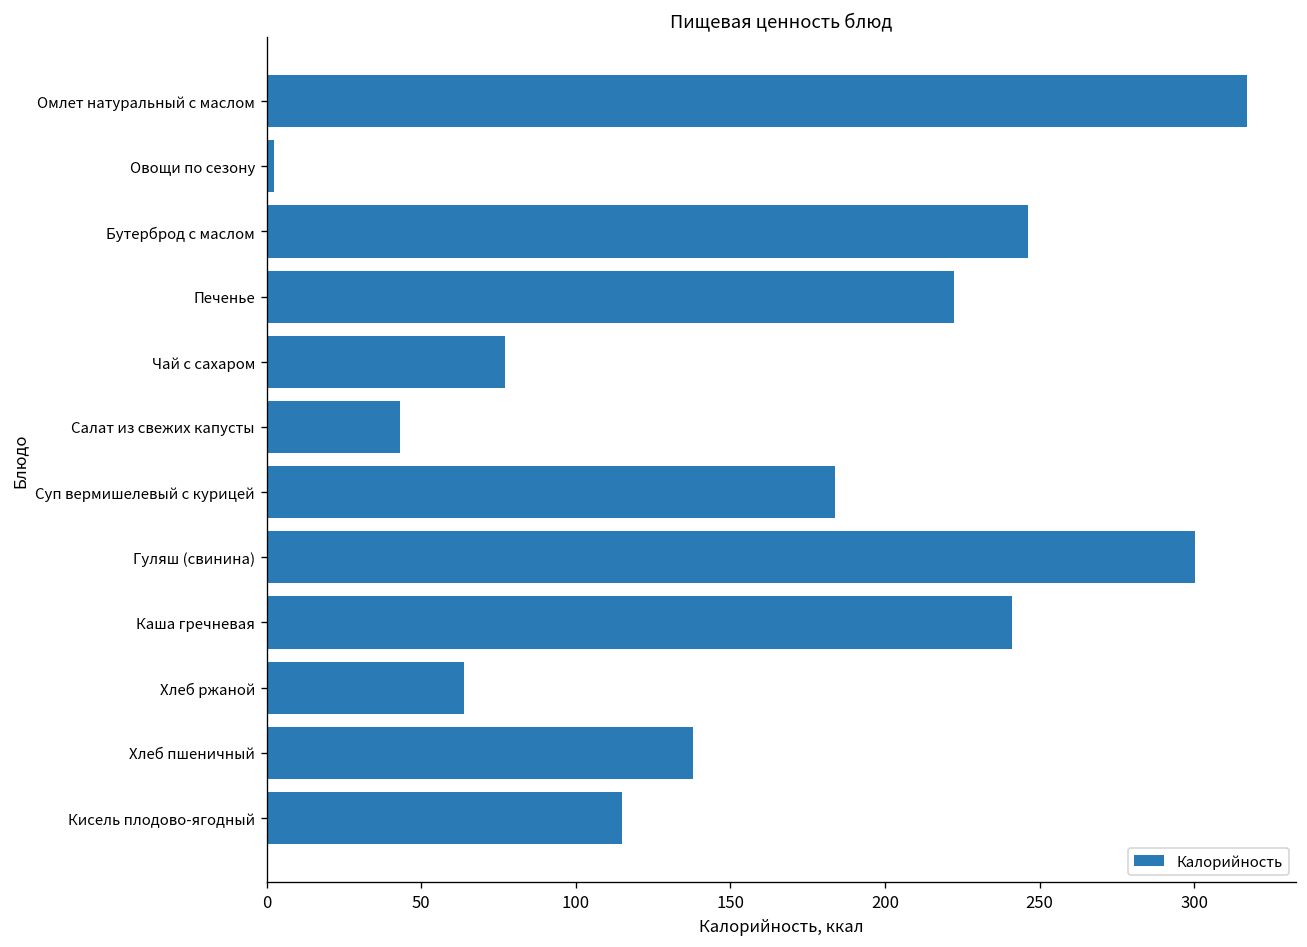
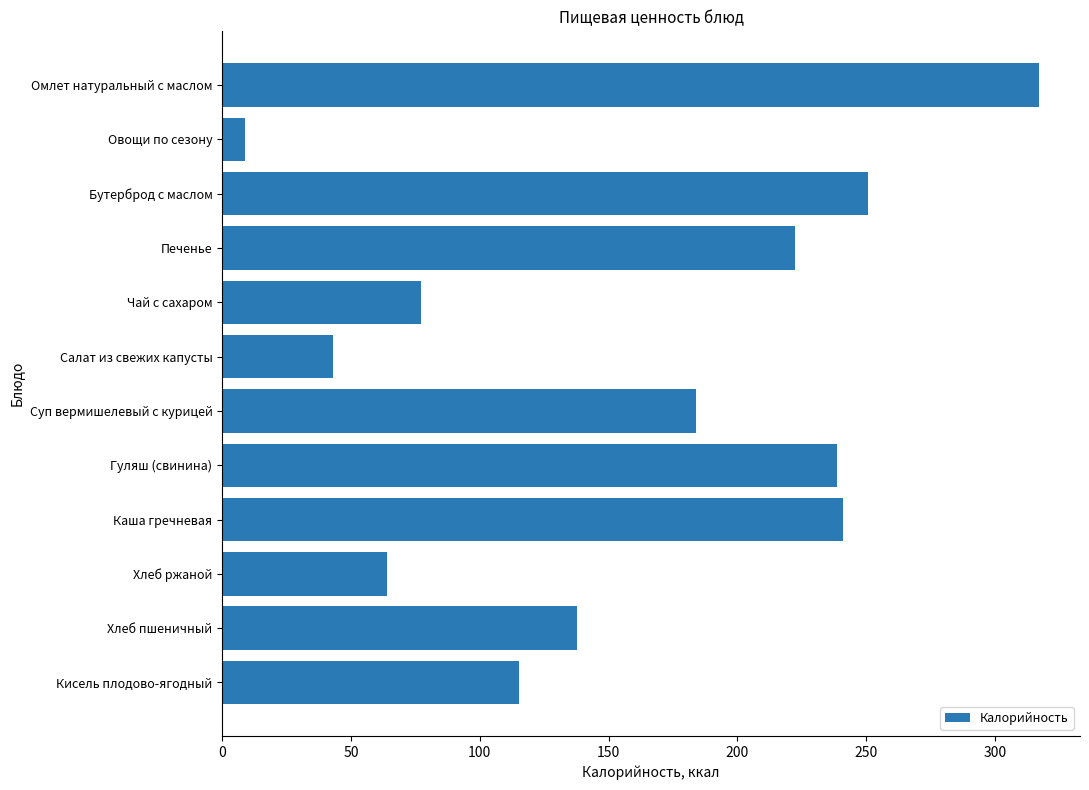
Овощи по сезону: 2 -> 9
Бутерброд с маслом: 246 -> 251
Гуляш (свинина): 300 -> 239
